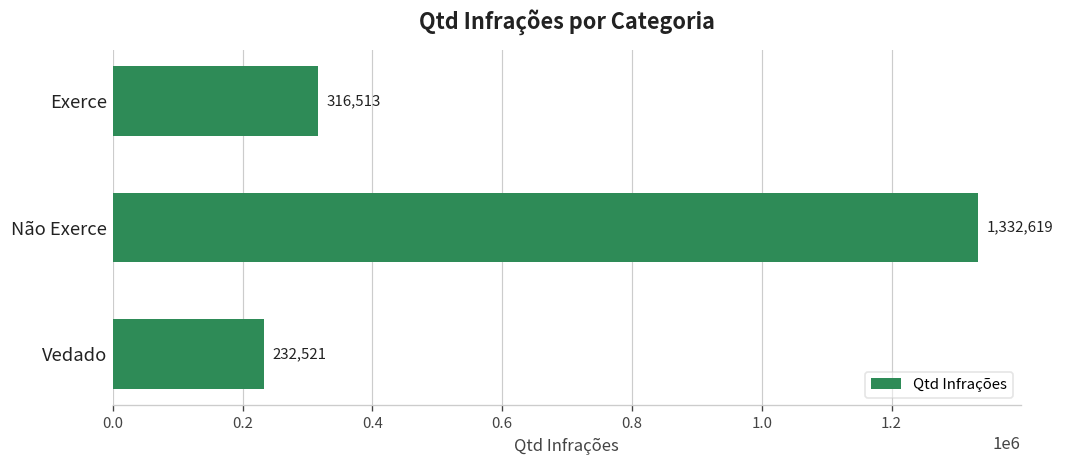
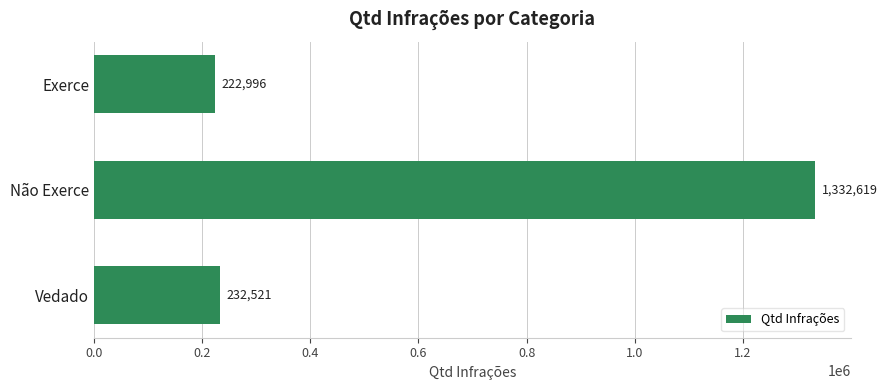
Exerce: 316,513 -> 222,996
